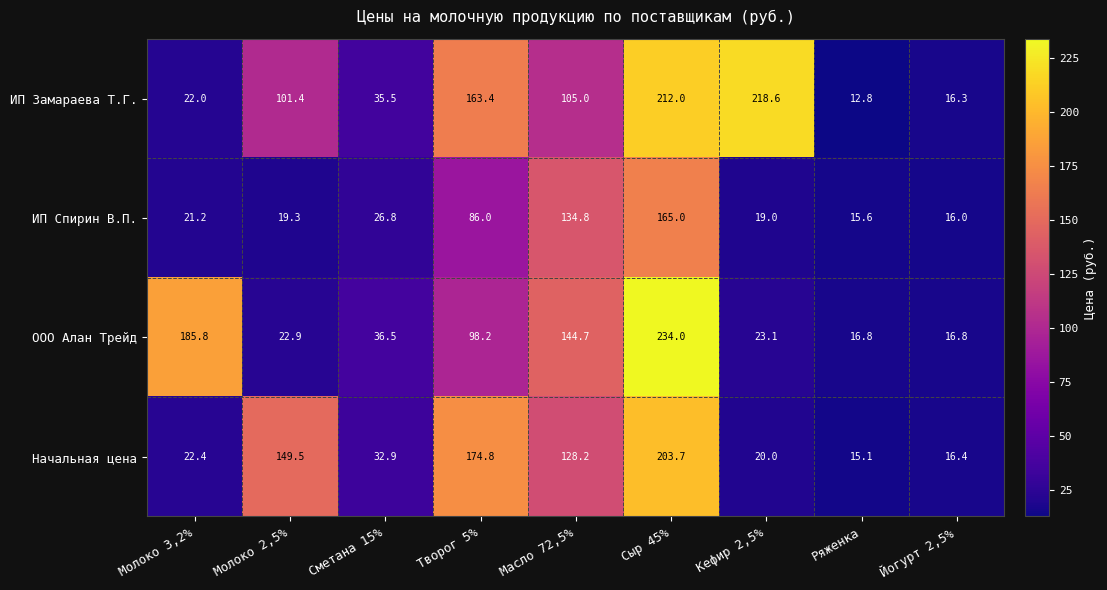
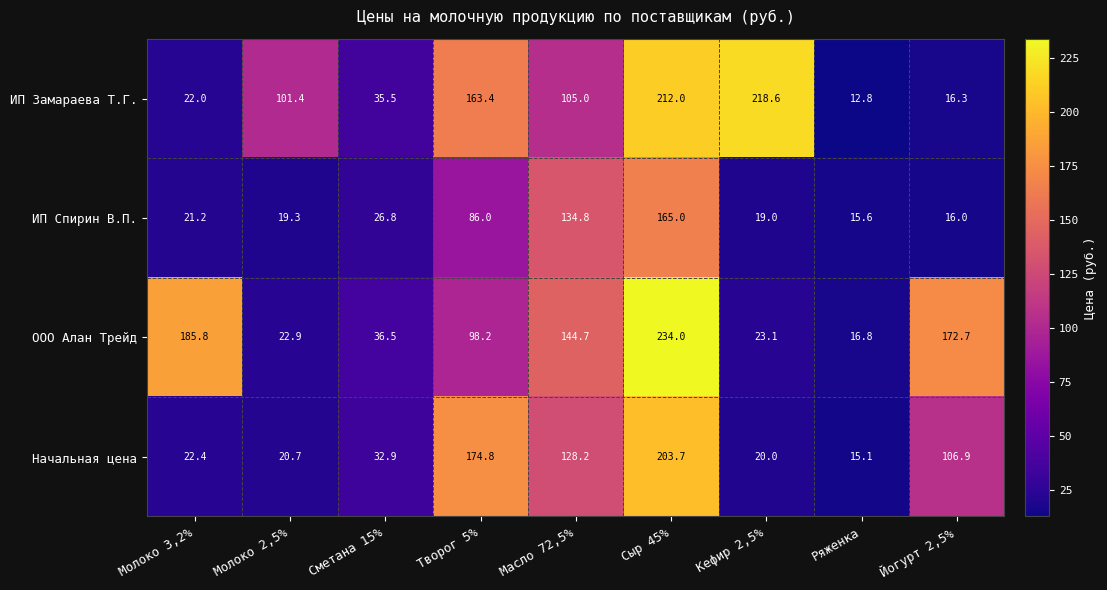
ООО Алан Трейд, Йогурт 2,5%: 16.8 -> 172.7
Начальная цена, Молоко 2,5%: 149.5 -> 20.7
Начальная цена, Йогурт 2,5%: 16.4 -> 106.9
